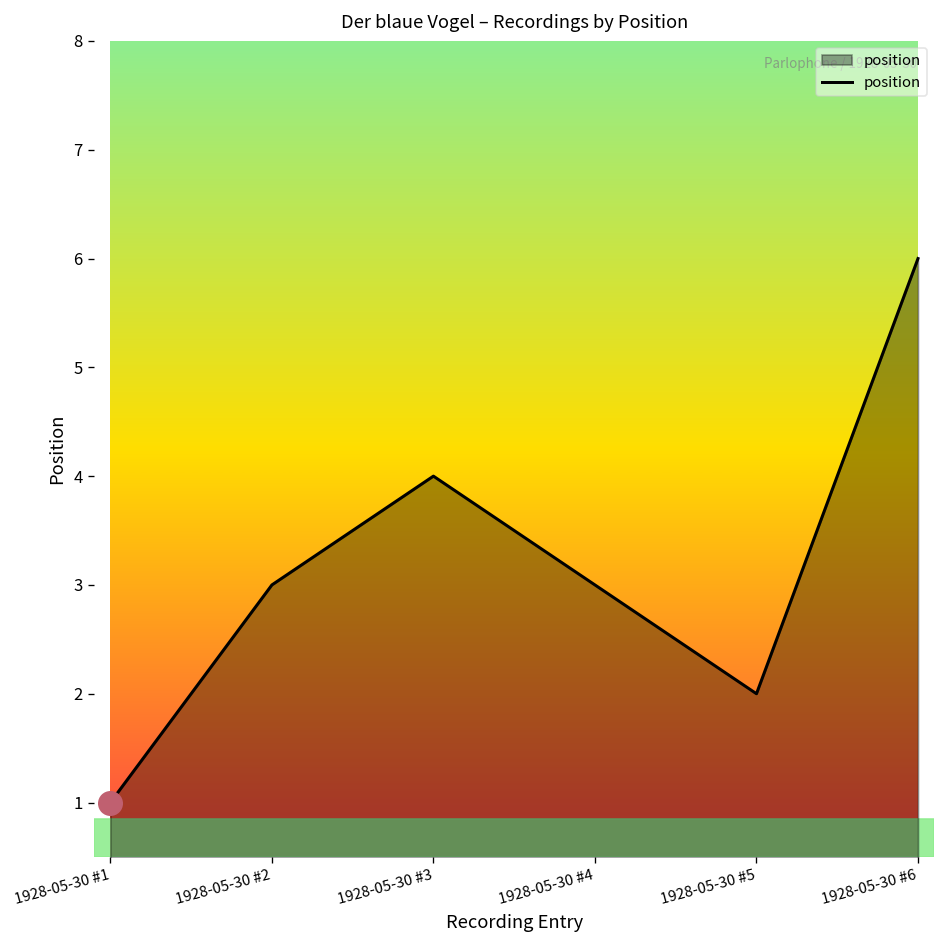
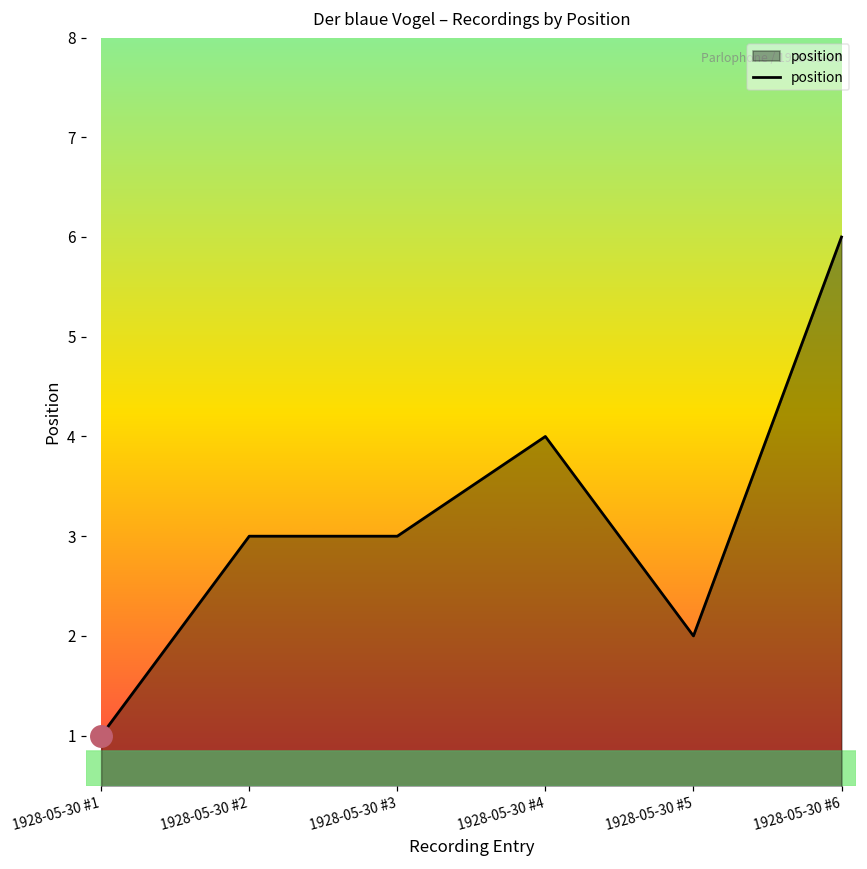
position, 1928-05-30 #3: 4 -> 3
position, 1928-05-30 #4: 3 -> 4
